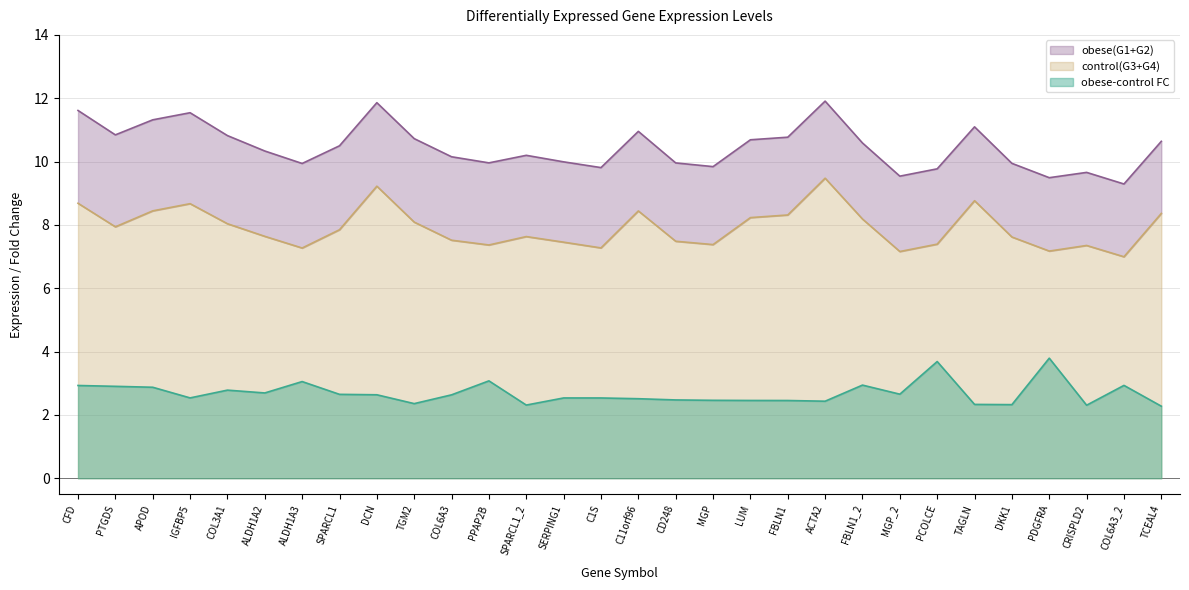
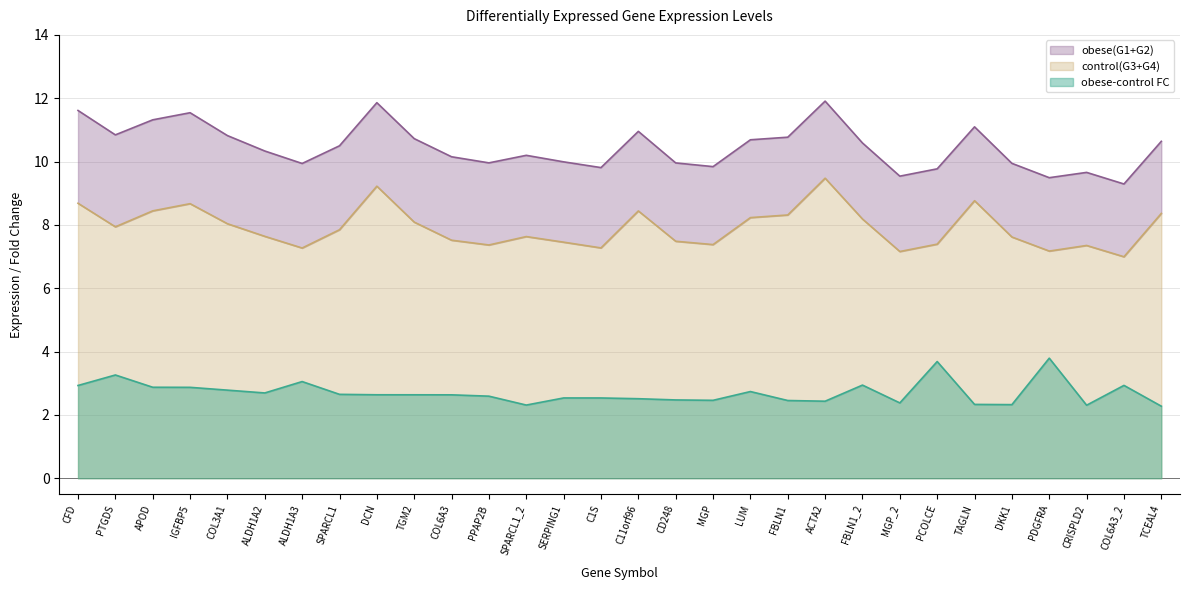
obese-control FC, PTGDS: 2.9 -> 3.3
obese-control FC, IGFBP5: 2.5 -> 2.9
obese-control FC, TGM2: 2.4 -> 2.6
obese-control FC, PPAP2B: 3.1 -> 2.6
obese-control FC, LUM: 2.5 -> 2.7
obese-control FC, MGP_2: 2.7 -> 2.4
